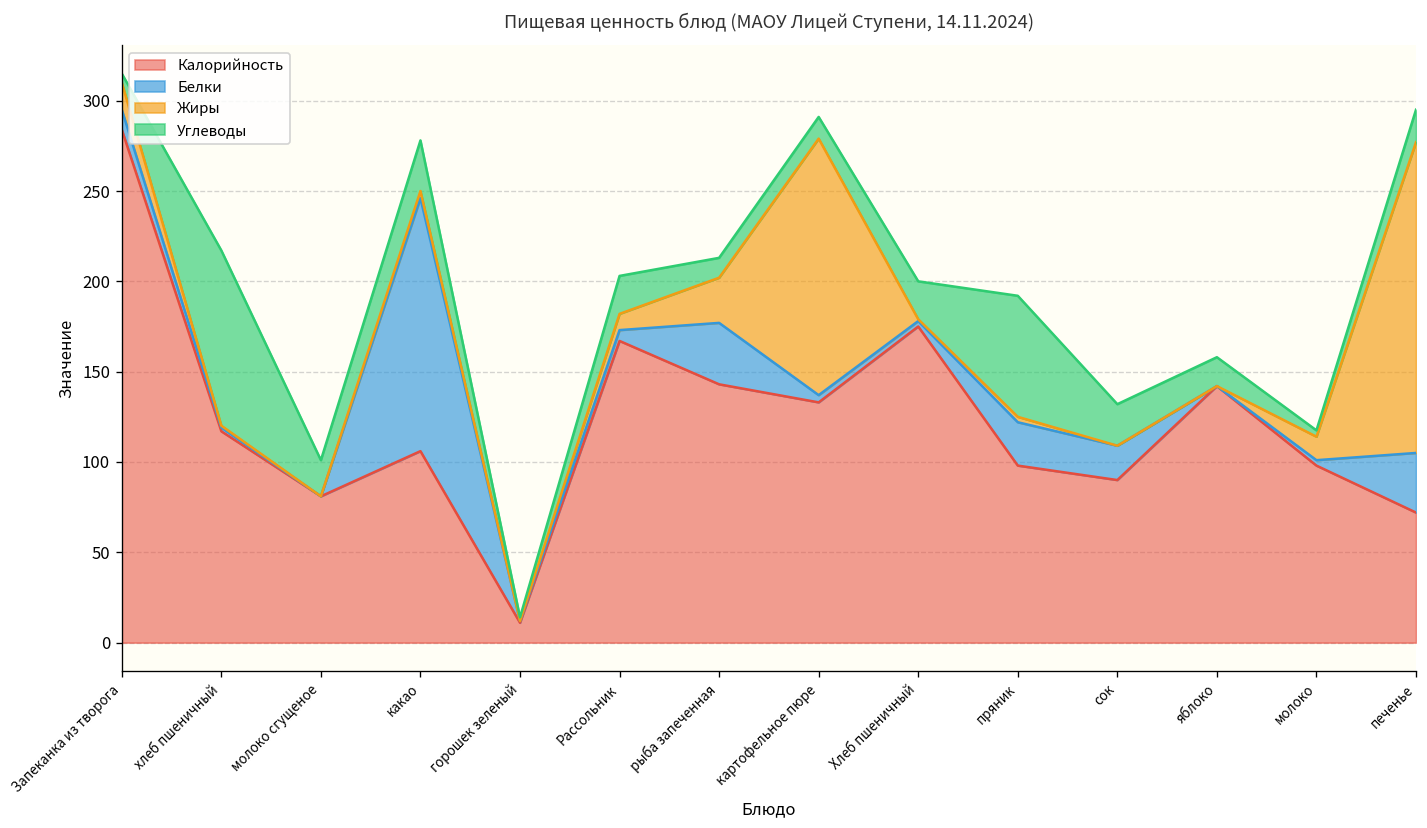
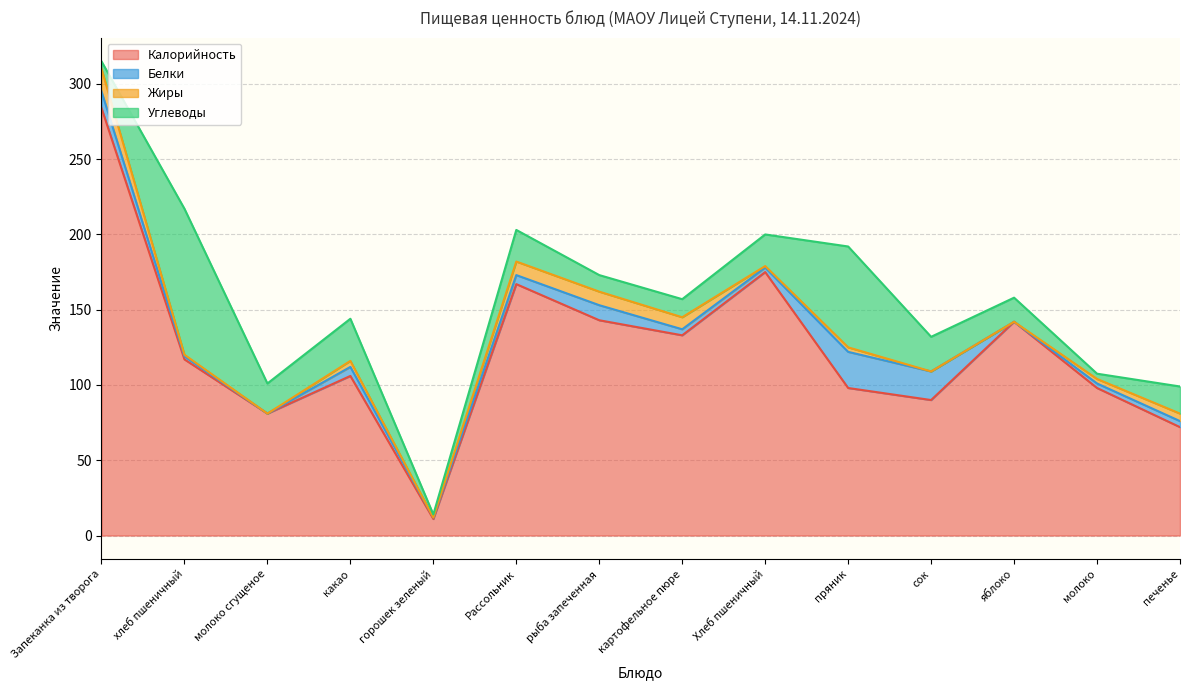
Белки, какао: 140 -> 6
Белки, рыба запеченная: 34 -> 10
Жиры, рыба запеченная: 25 -> 9
Жиры, картофельное пюре: 142 -> 8
Жиры, молоко: 13 -> 3
Белки, печенье: 33 -> 4
Жиры, печенье: 172 -> 5
